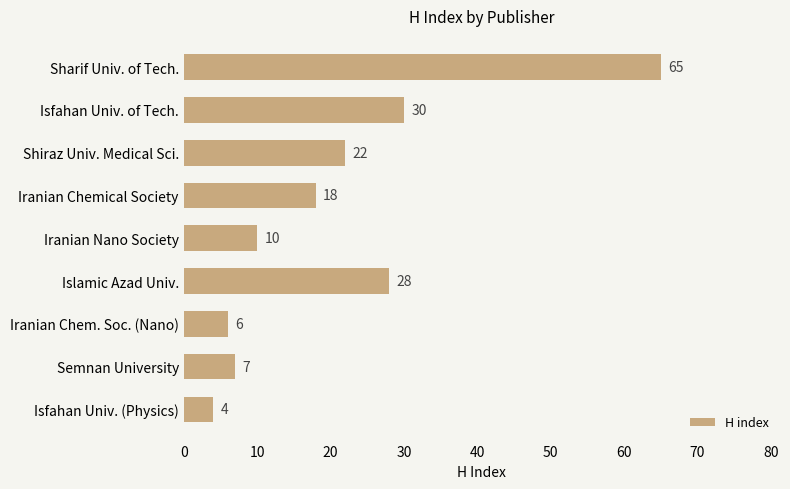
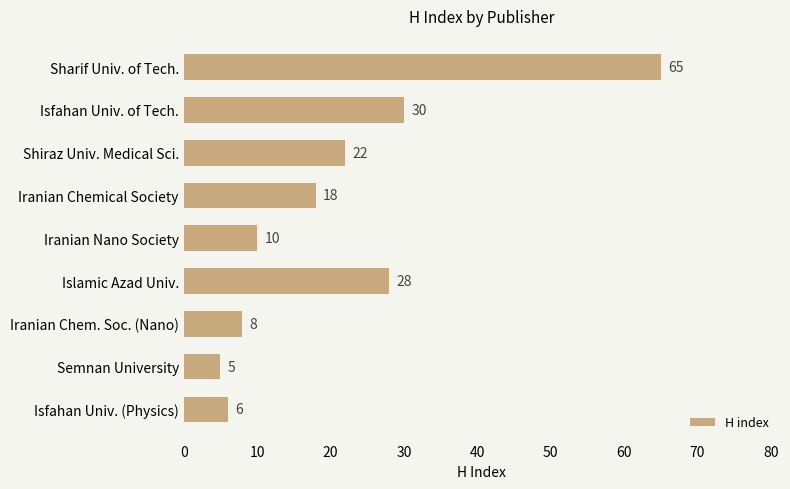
Iranian Chem. Soc. (Nano): 6 -> 8
Semnan University: 7 -> 5
Isfahan Univ. (Physics): 4 -> 6
